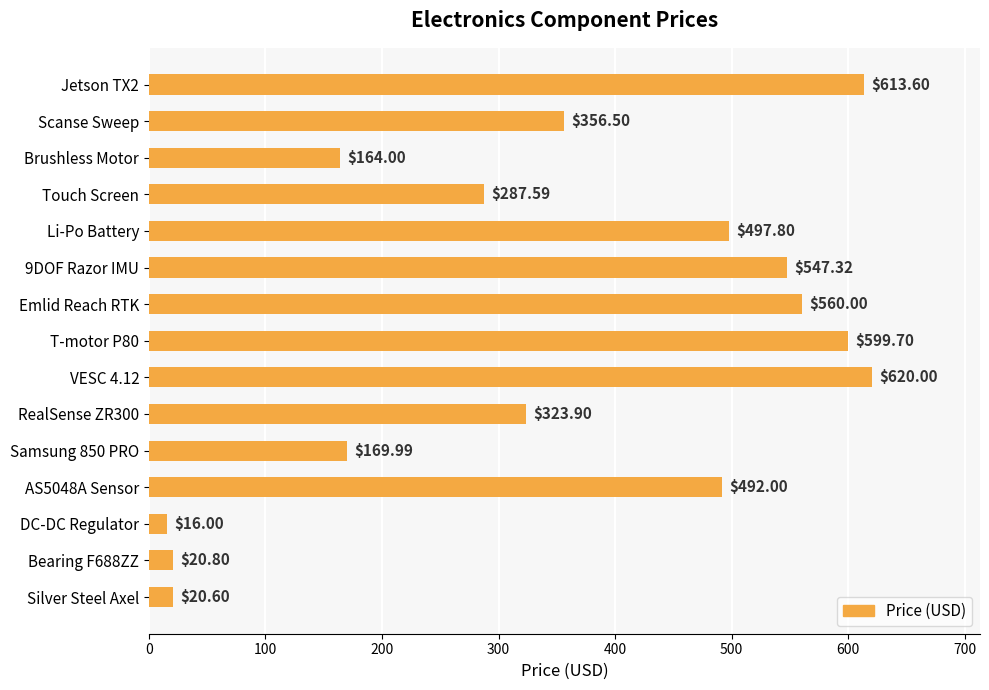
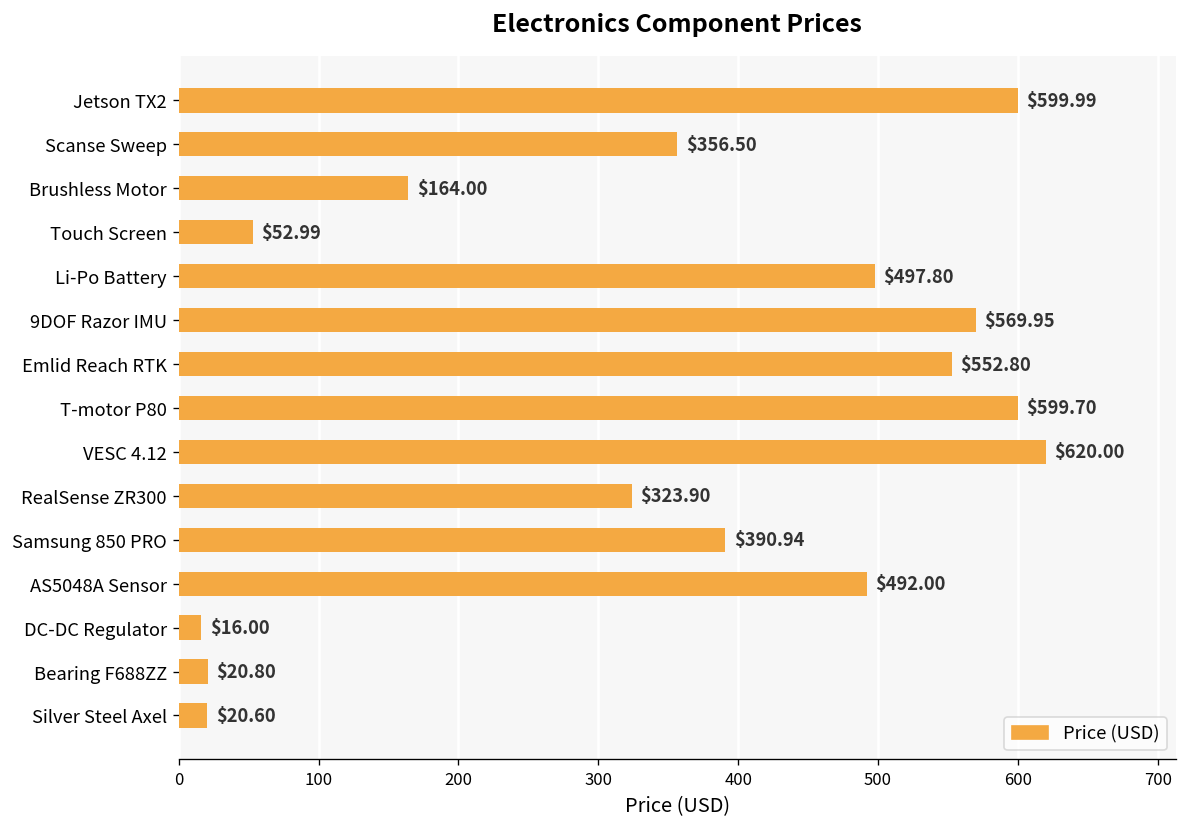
Jetson TX2: $613.60 -> $599.99
Touch Screen: $287.59 -> $52.99
9DOF Razor IMU: $547.32 -> $569.95
Emlid Reach RTK: $560.00 -> $552.80
Samsung 850 PRO: $169.99 -> $390.94
